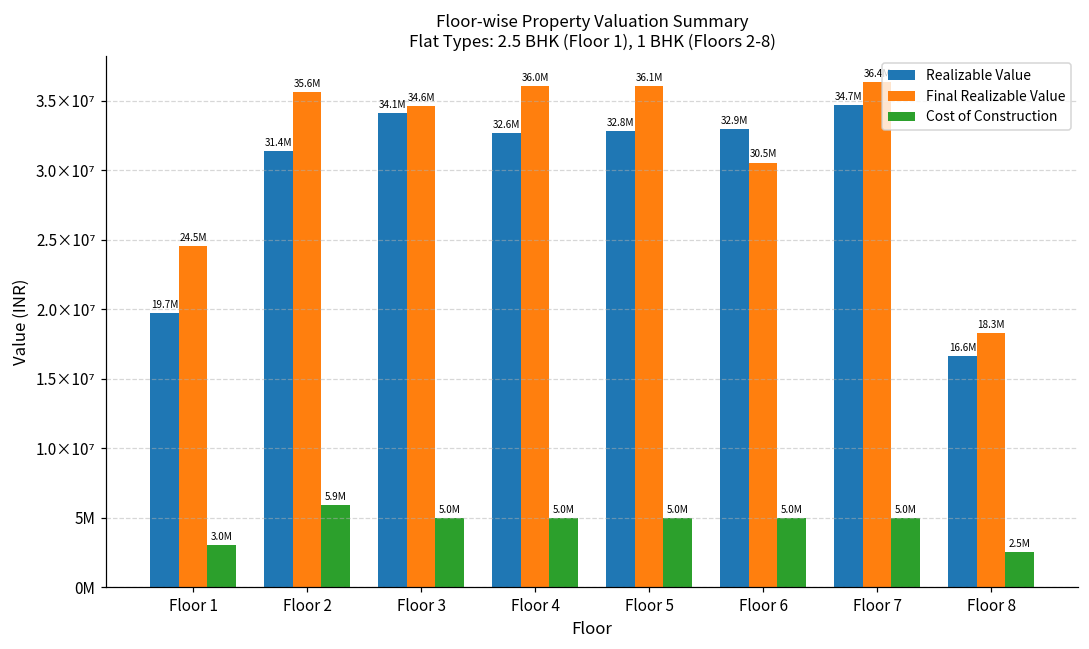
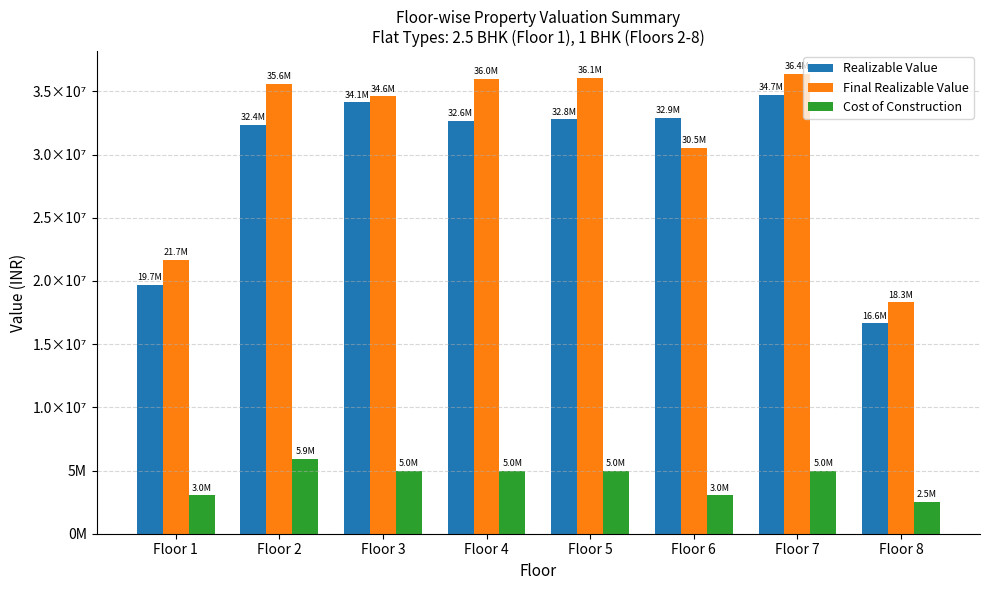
Final Realizable Value, Floor 1: 24.5M -> 21.7M
Realizable Value, Floor 2: 31.4M -> 32.4M
Cost of Construction, Floor 6: 5.0M -> 3.0M
